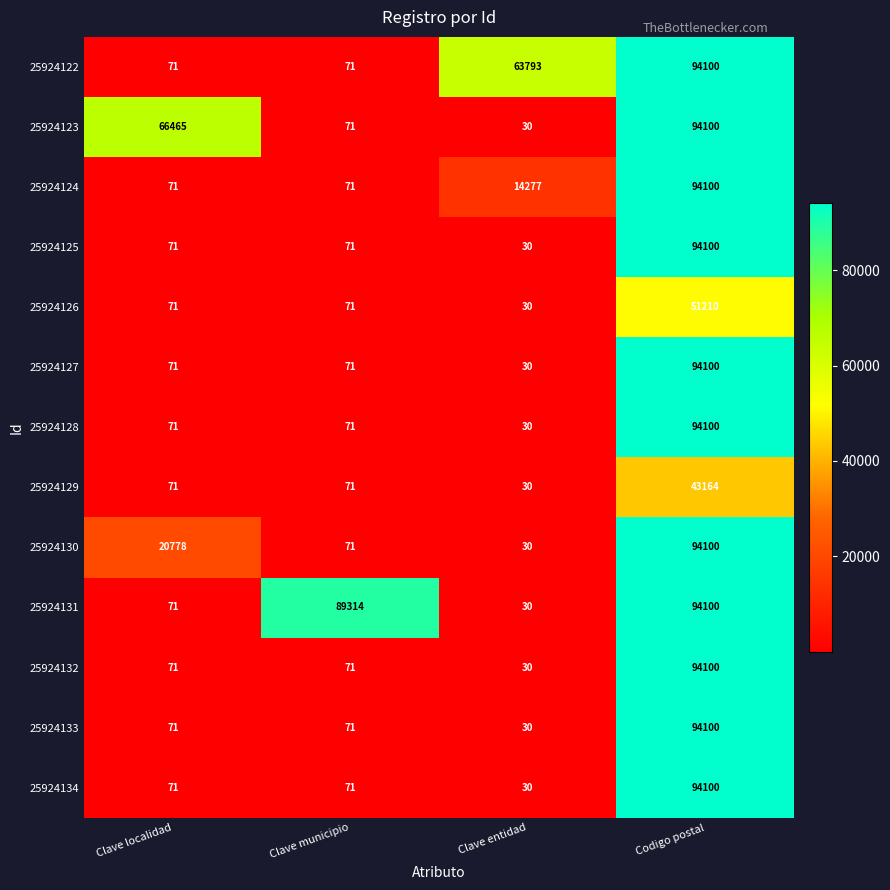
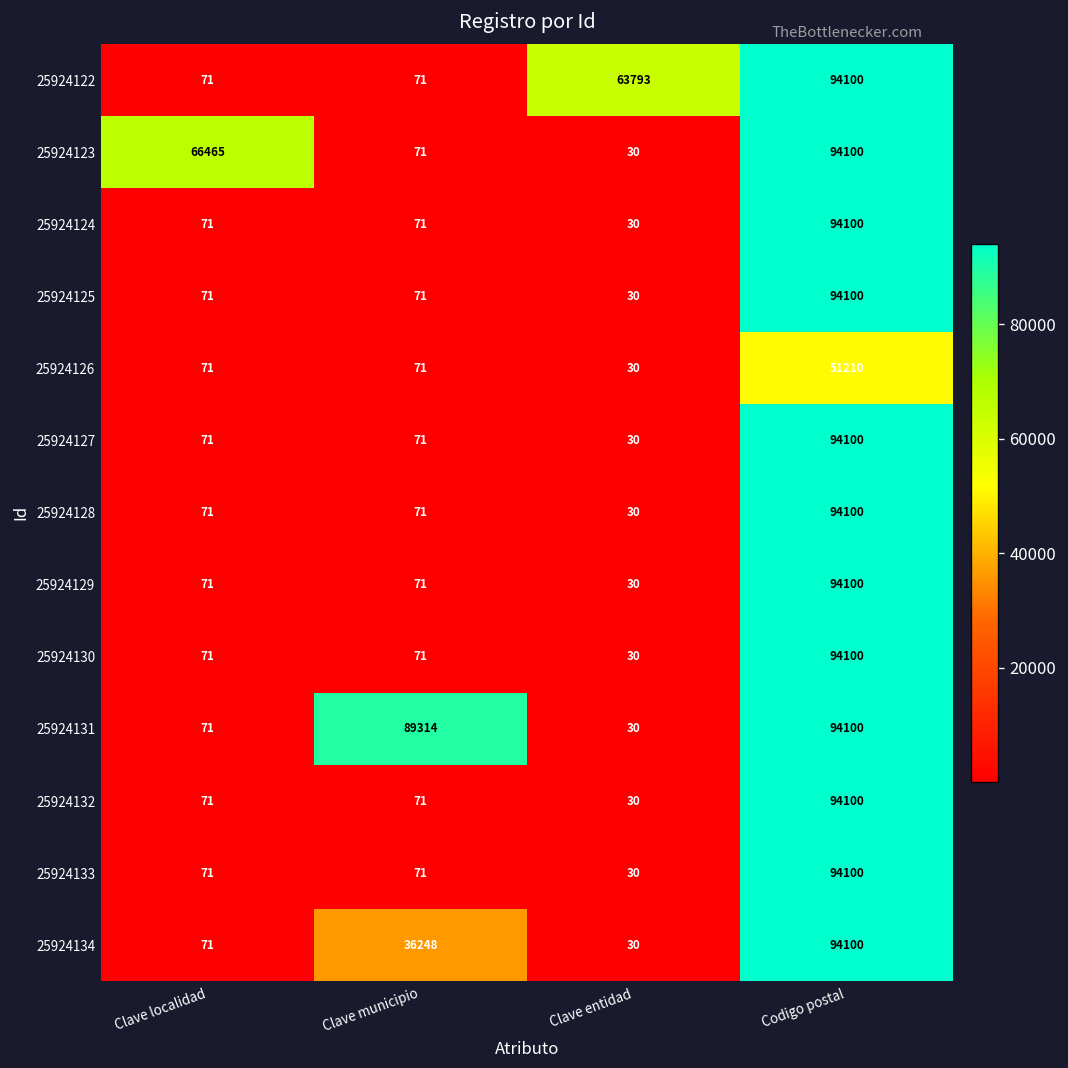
25924124, Clave entidad: 14277 -> 30
25924129, Codigo postal: 43164 -> 94100
25924130, Clave localidad: 20778 -> 71
25924134, Clave municipio: 71 -> 36248
